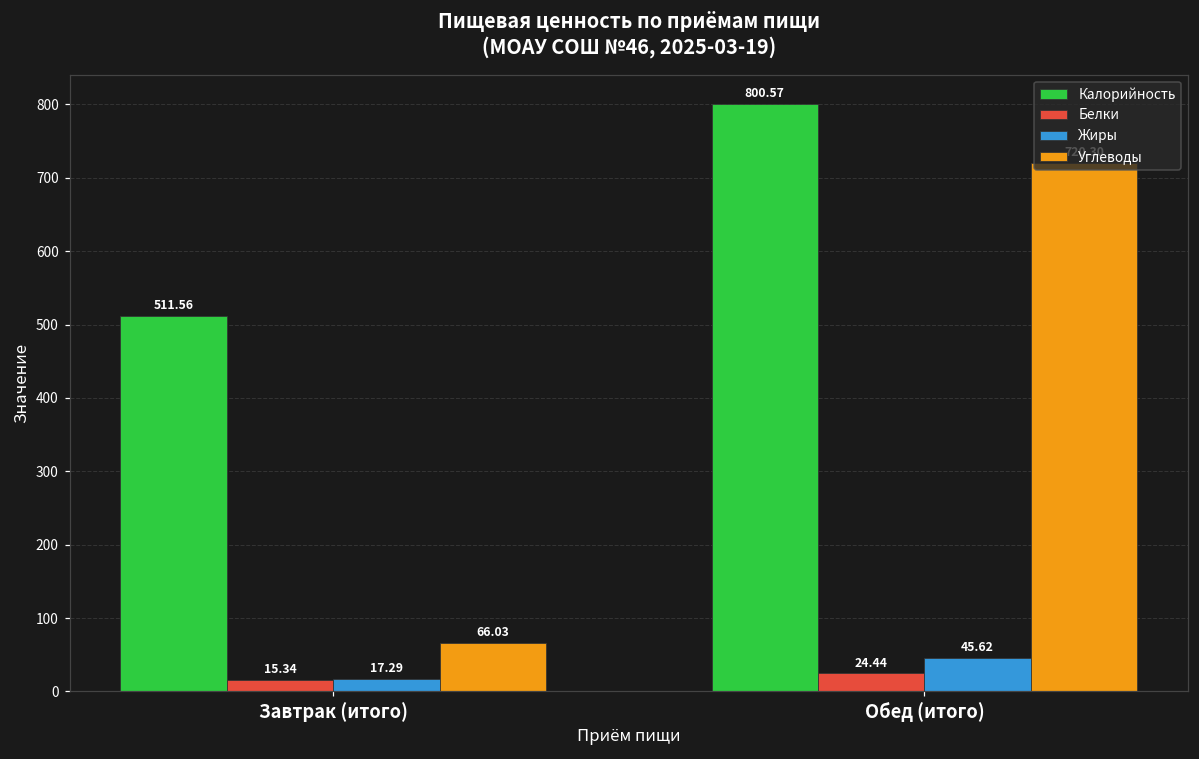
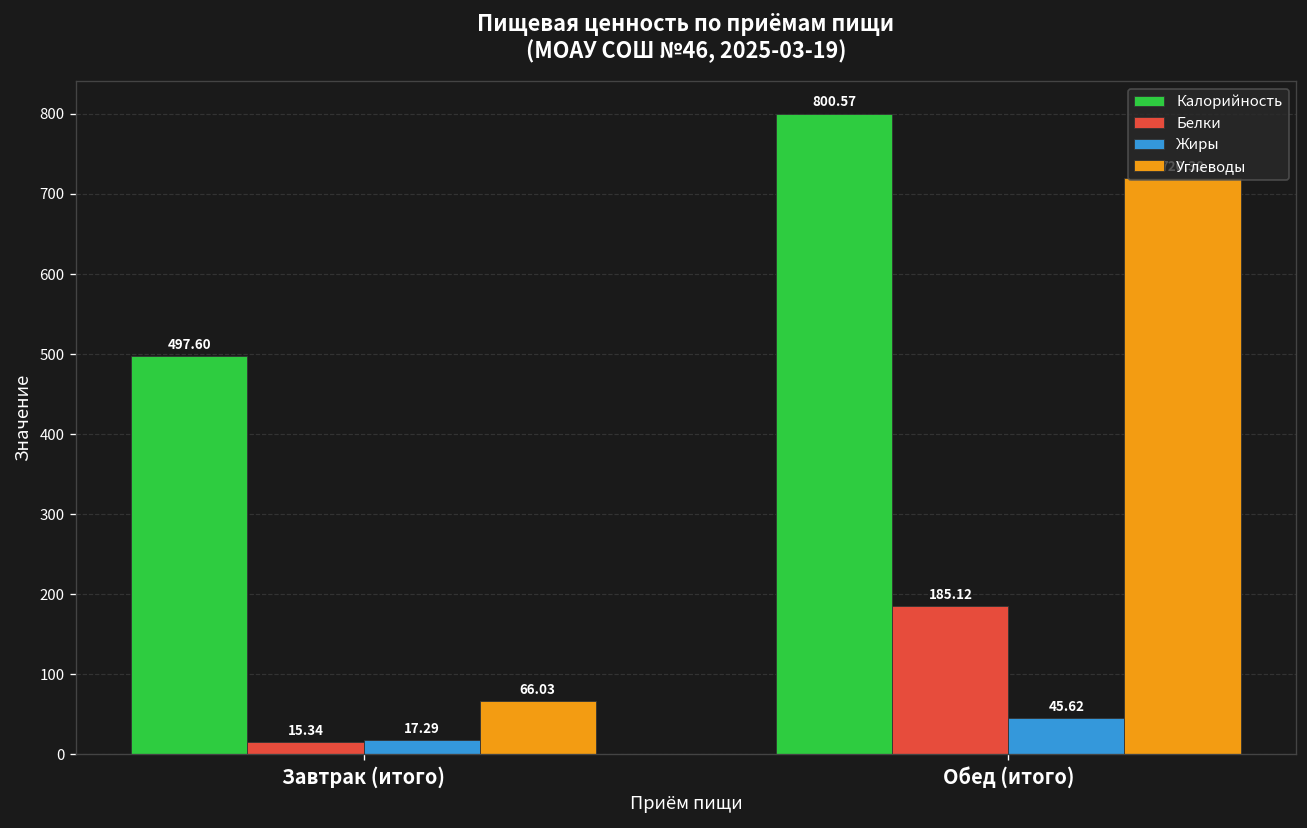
Калорийность, Завтрак (итого): 511.56 -> 497.60
Белки, Обед (итого): 24.44 -> 185.12
